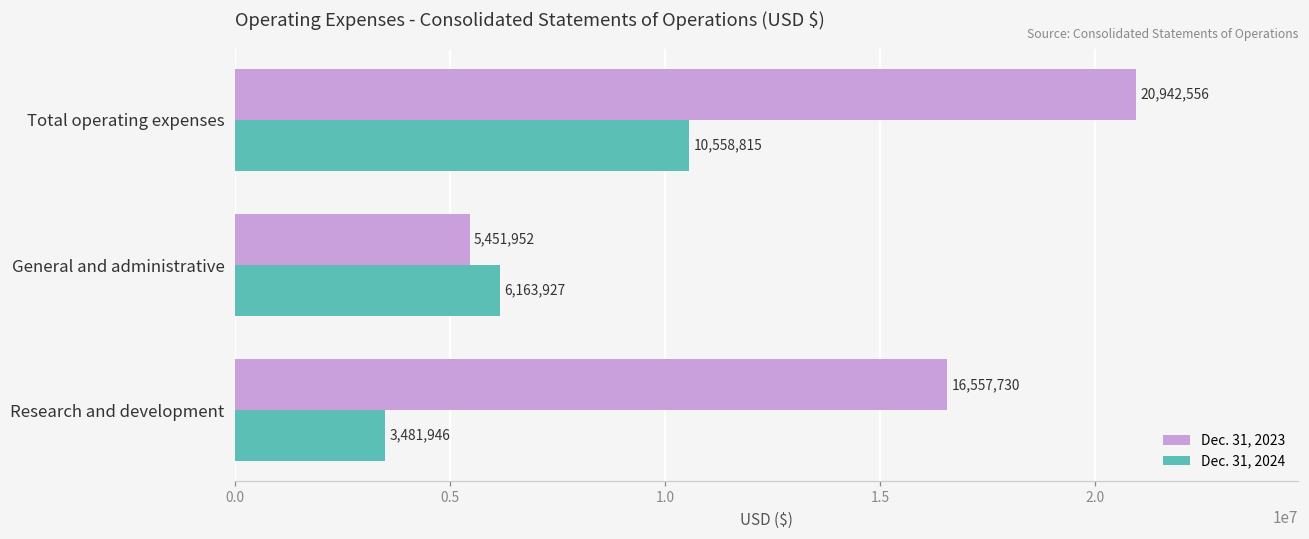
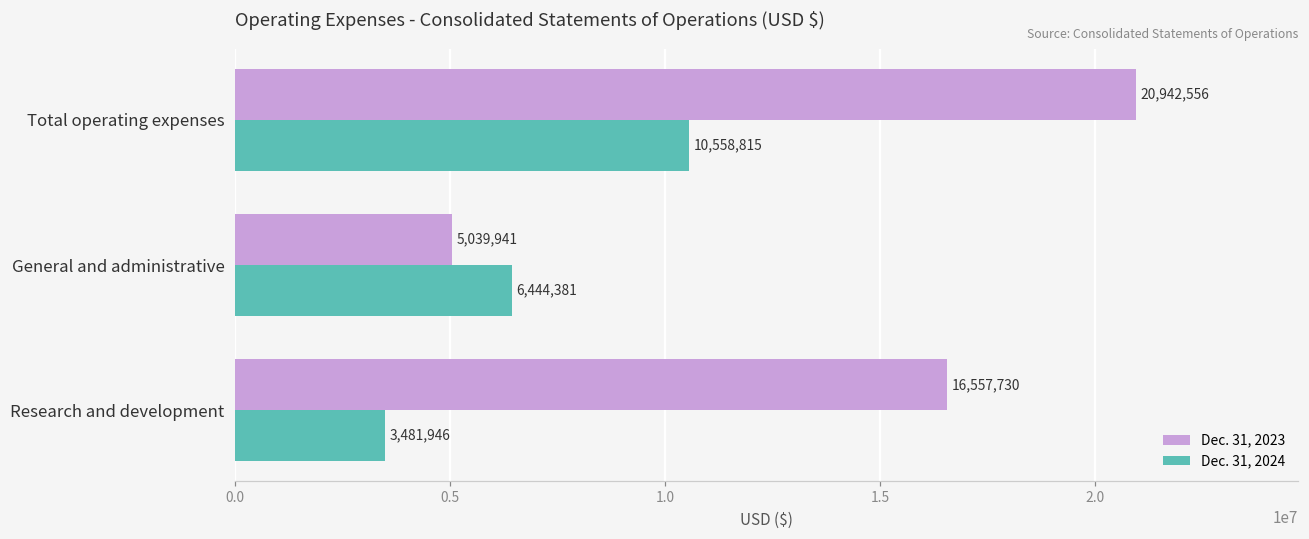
Dec. 31, 2023, General and administrative: 5,451,952 -> 5,039,941
Dec. 31, 2024, General and administrative: 6,163,927 -> 6,444,381
